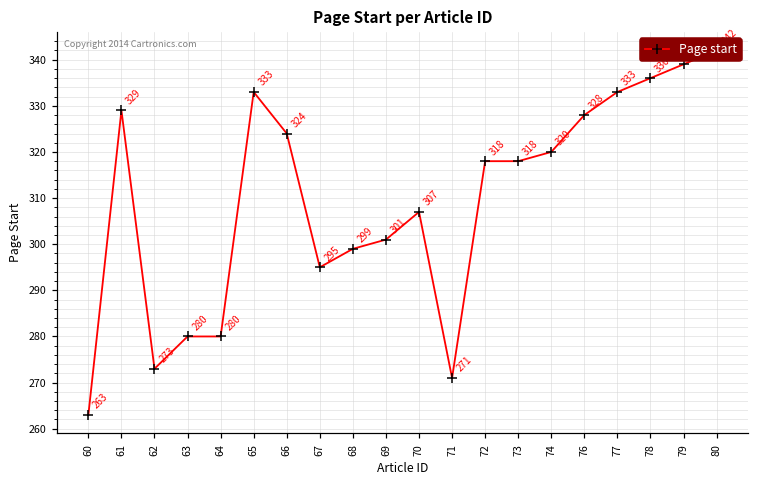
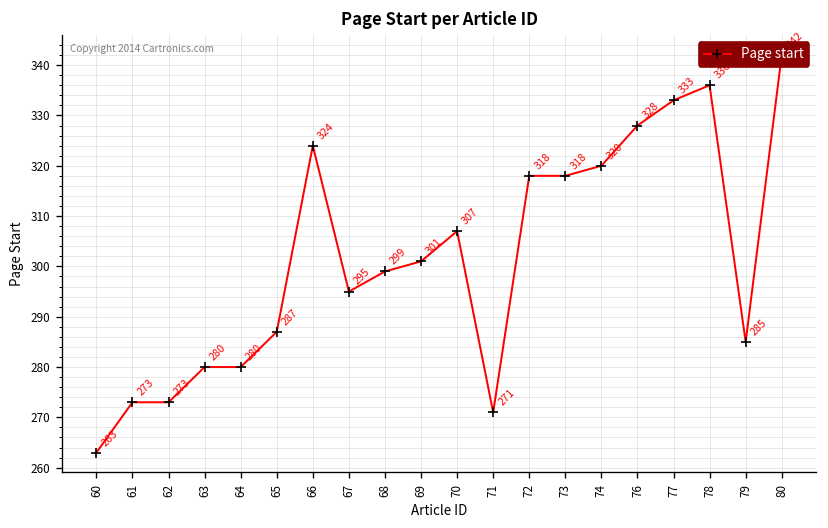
61: 329 -> 273
65: 333 -> 287
79: 339 -> 285
